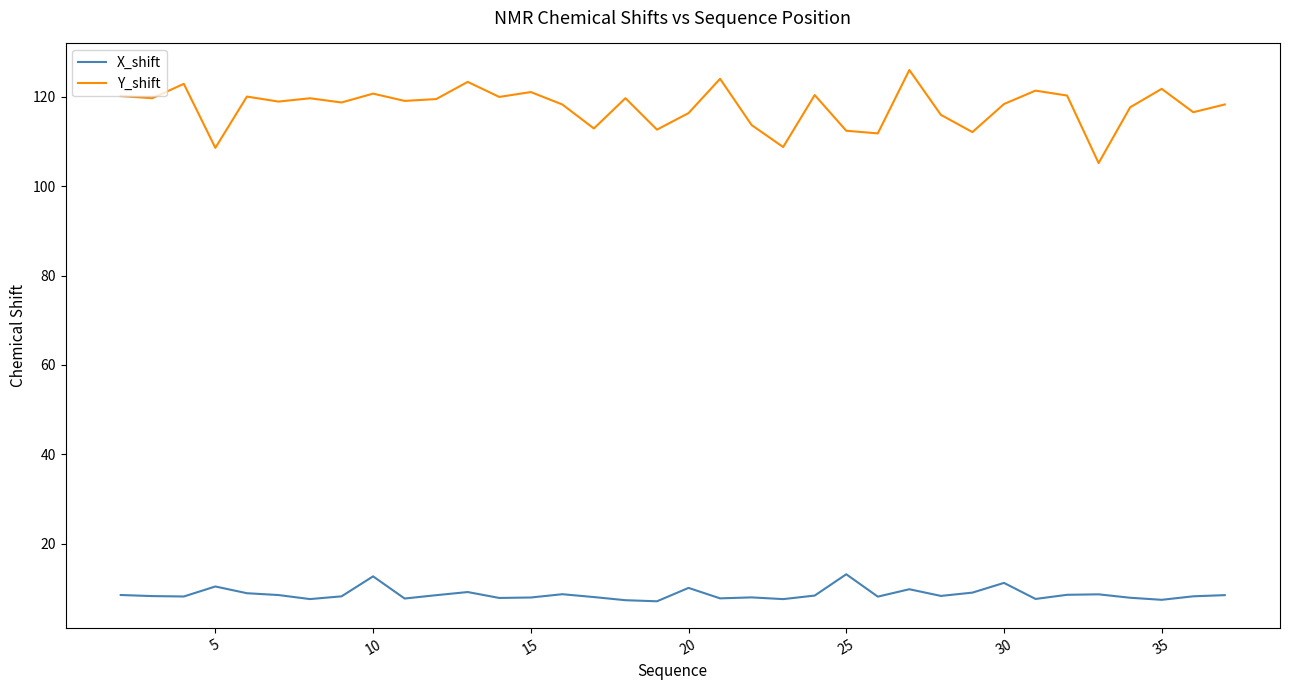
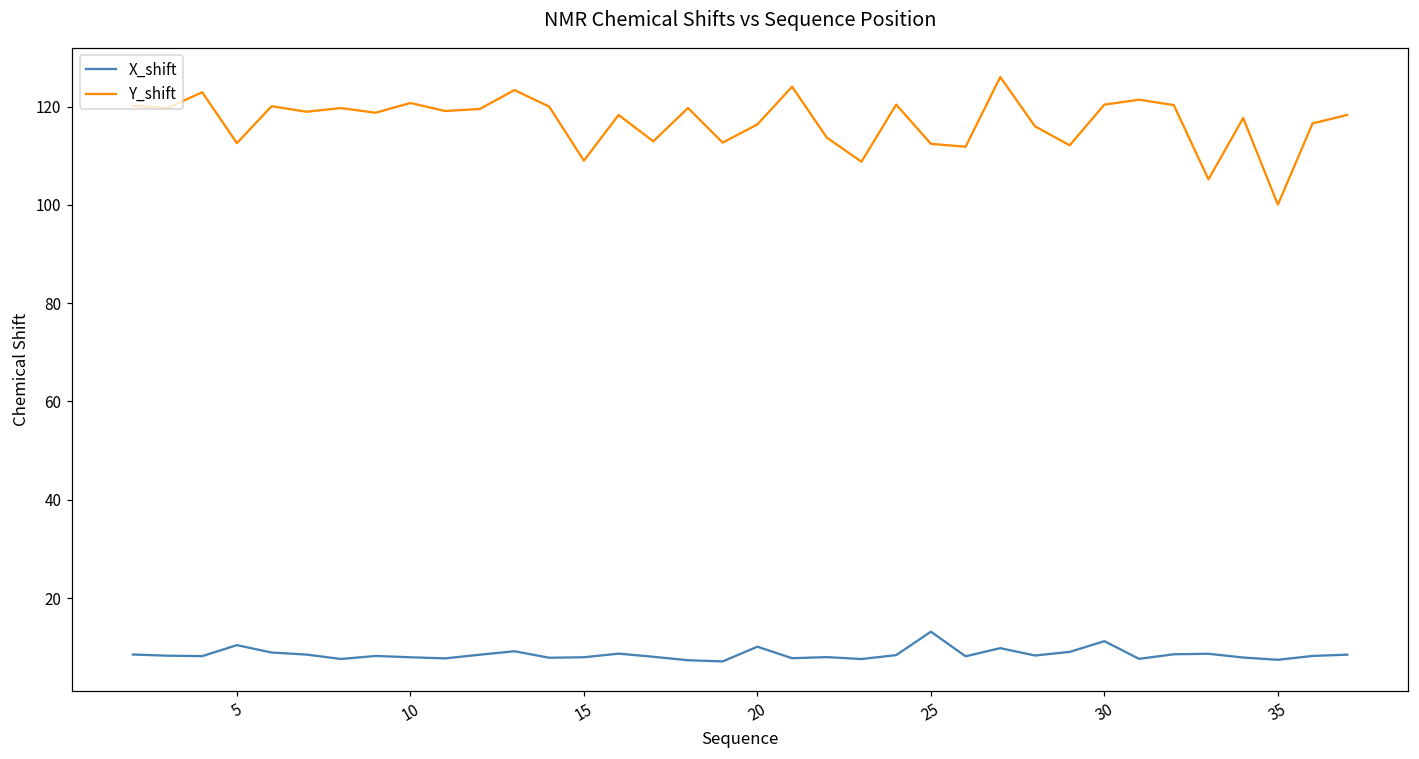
Y_shift, 5: 109 -> 113
X_shift, 10: 13 -> 8
Y_shift, 15: 121 -> 109
Y_shift, 30: 118 -> 120
Y_shift, 35: 122 -> 100
